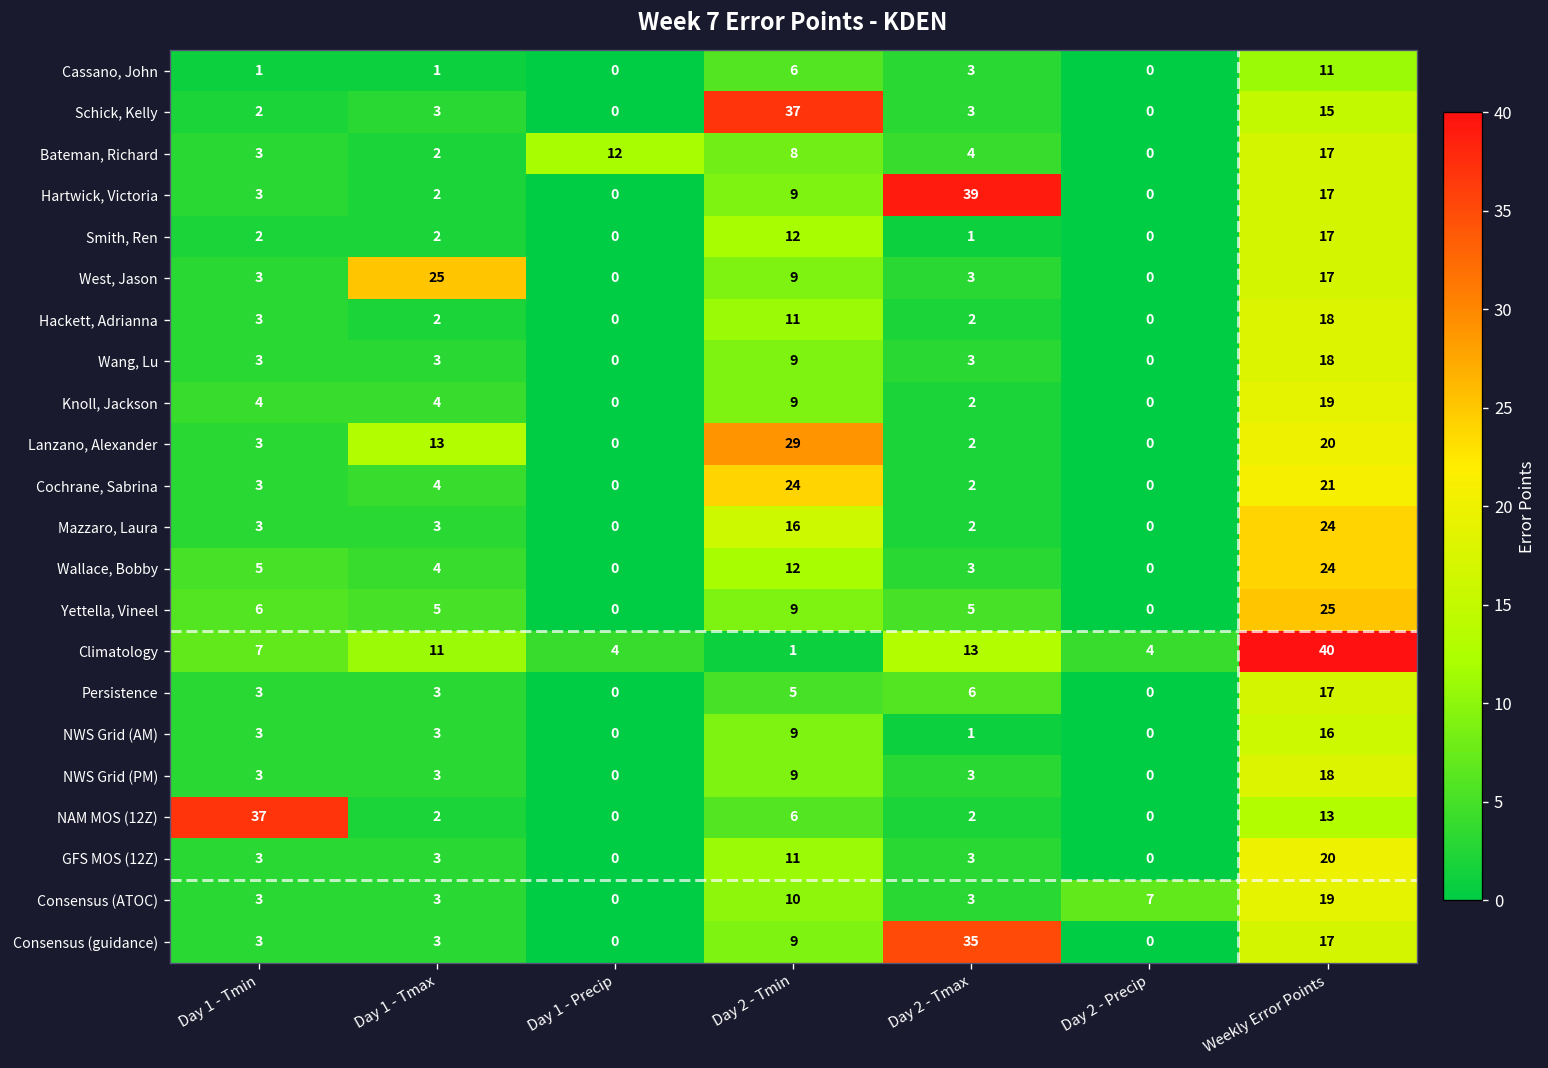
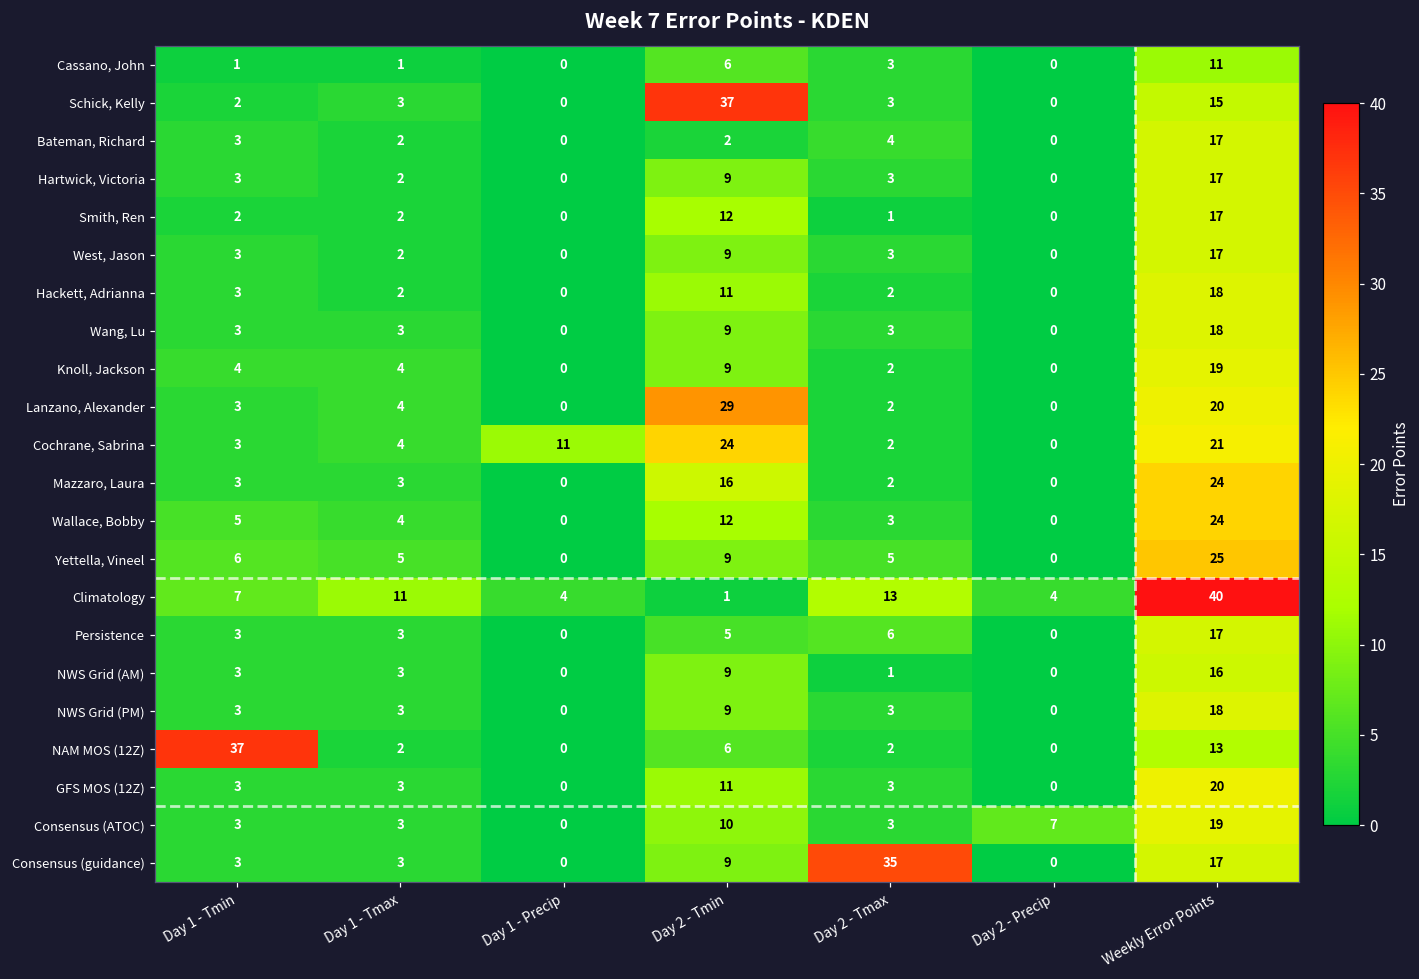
Bateman, Richard, Day 1 - Precip: 12 -> 0
Bateman, Richard, Day 2 - Tmin: 8 -> 2
Hartwick, Victoria, Day 2 - Tmax: 39 -> 3
West, Jason, Day 1 - Tmax: 25 -> 2
Lanzano, Alexander, Day 1 - Tmax: 13 -> 4
Cochrane, Sabrina, Day 1 - Precip: 0 -> 11
